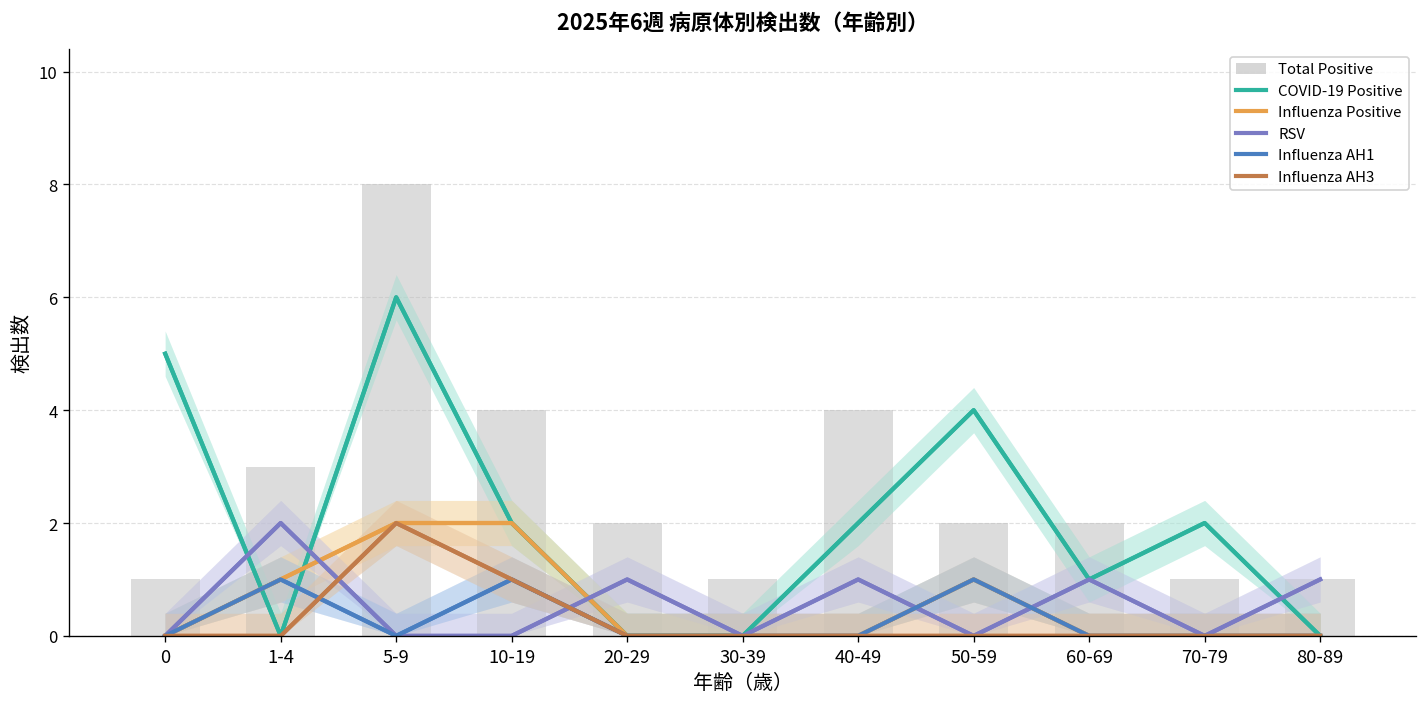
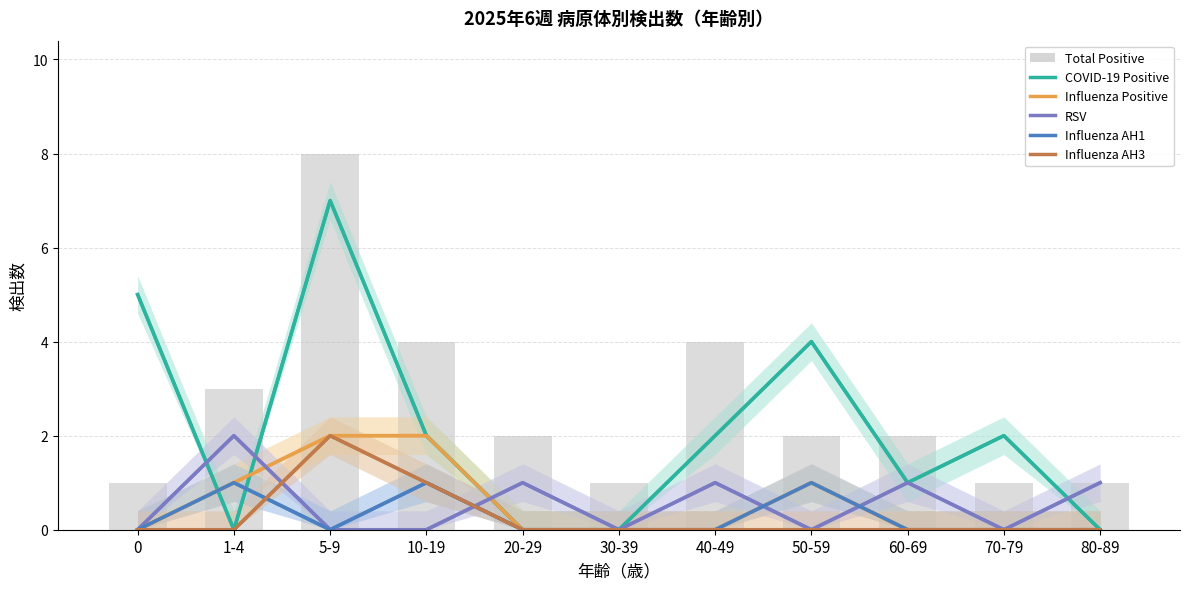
COVID-19 Positive, 5-9: 6 -> 7
